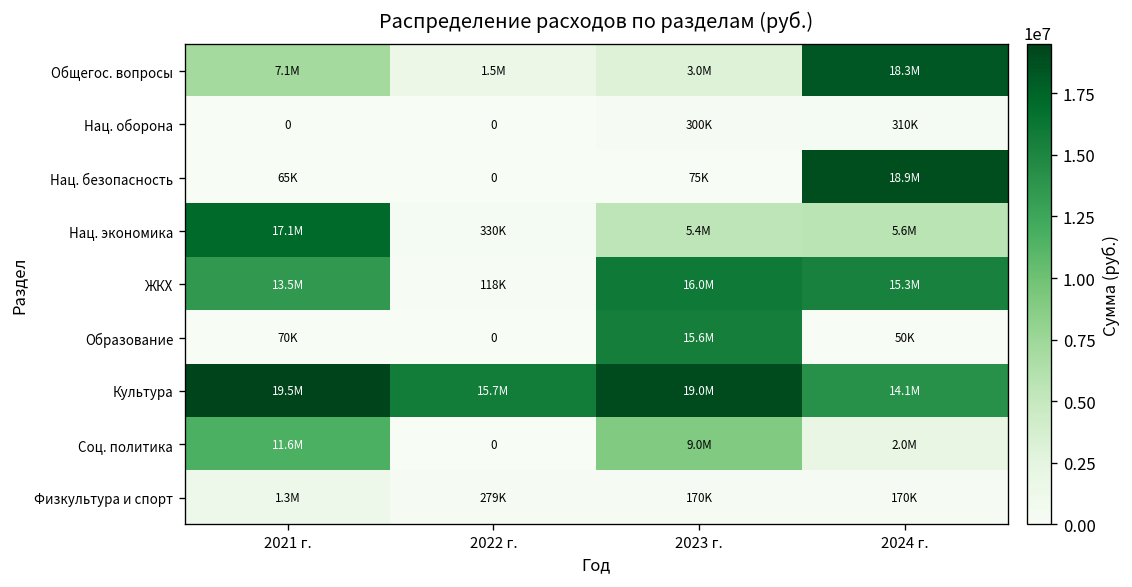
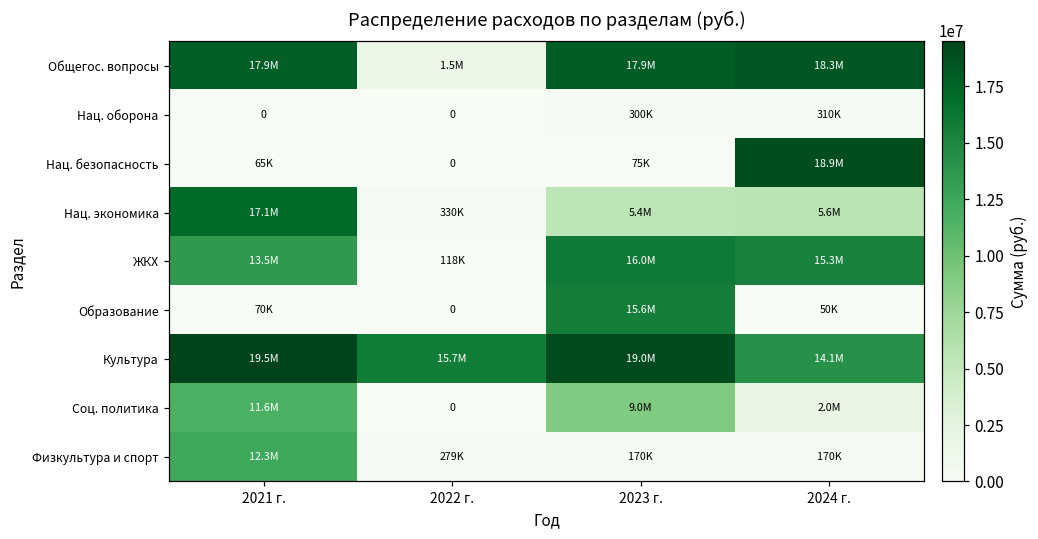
Общегос. вопросы, 2021 г.: 7.1M -> 17.9M
Общегос. вопросы, 2023 г.: 3.0M -> 17.9M
Физкультура и спорт, 2021 г.: 1.3M -> 12.3M
